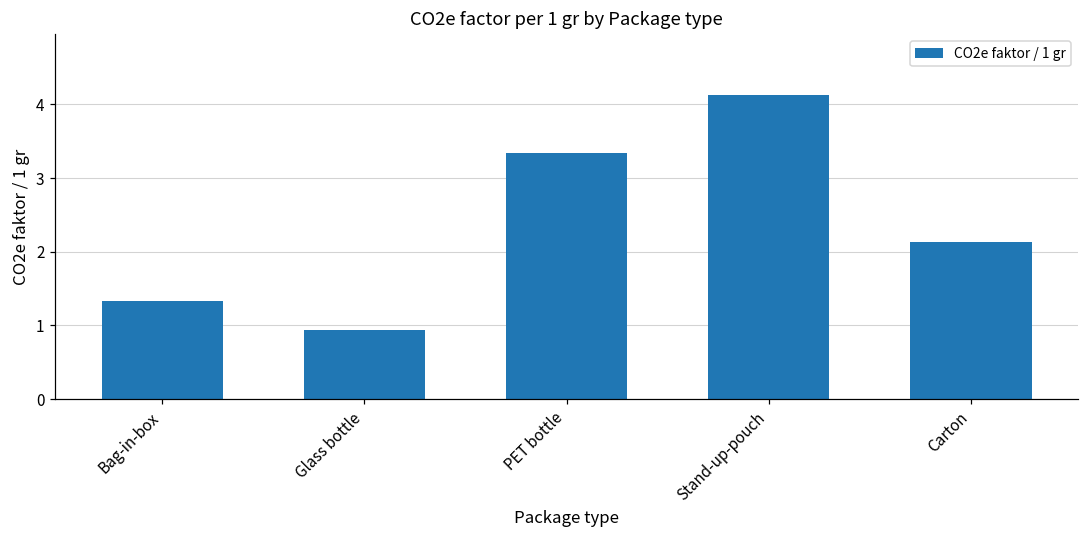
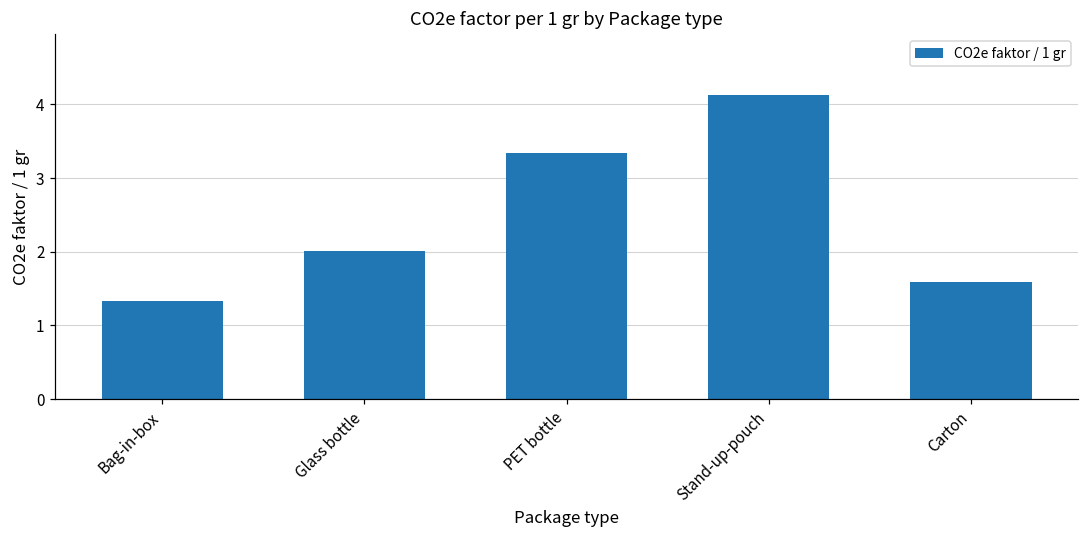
Glass bottle: 0.9 -> 2.0
Carton: 2.1 -> 1.6
